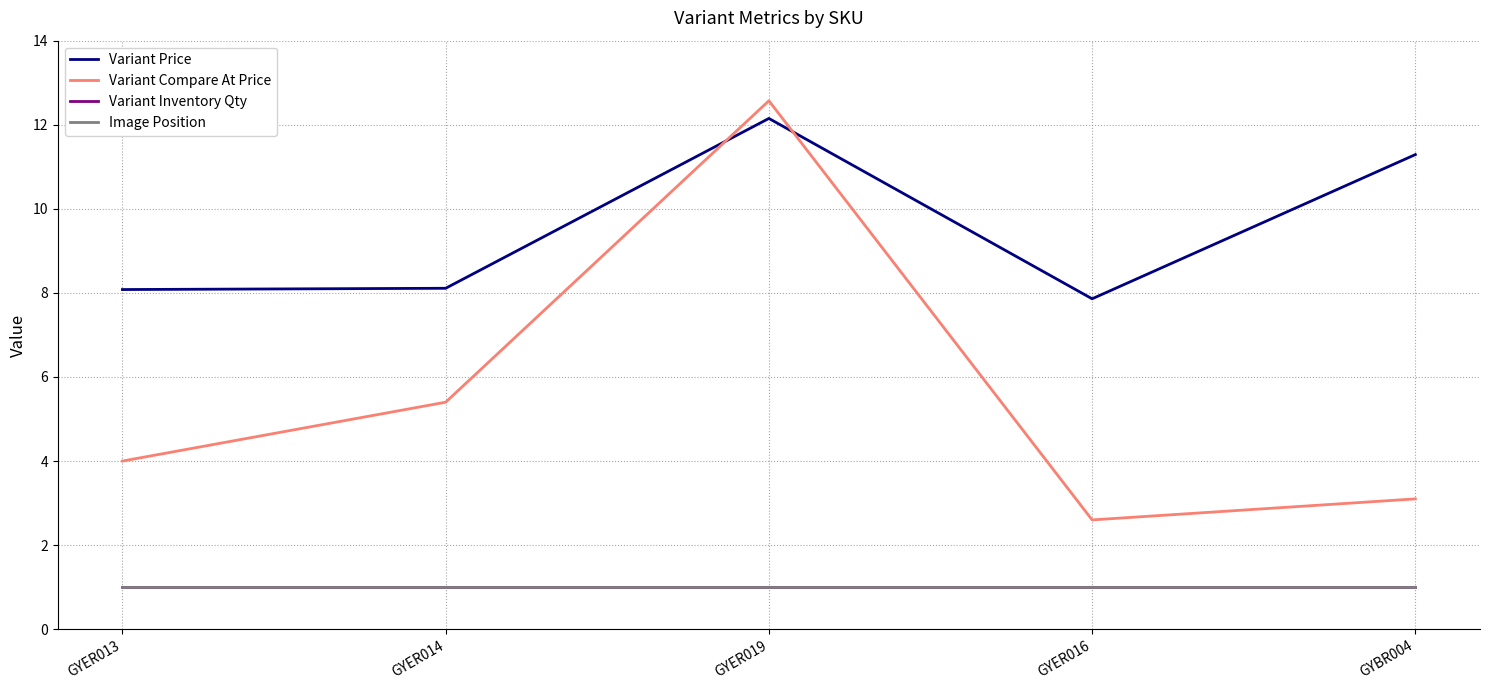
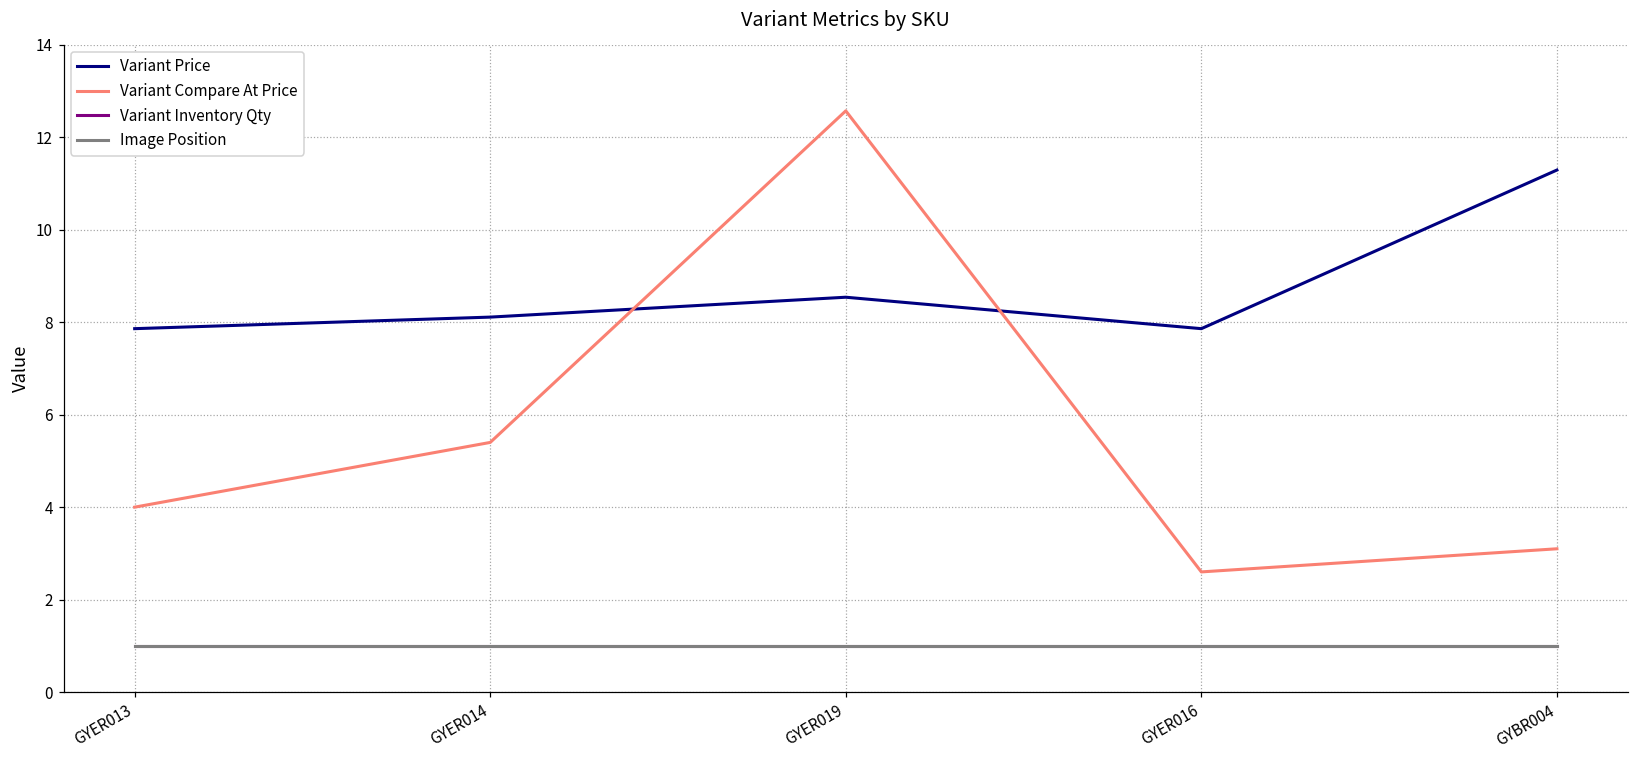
Variant Price, GYER013: 8.1 -> 7.9
Variant Price, GYER019: 12.2 -> 8.5
